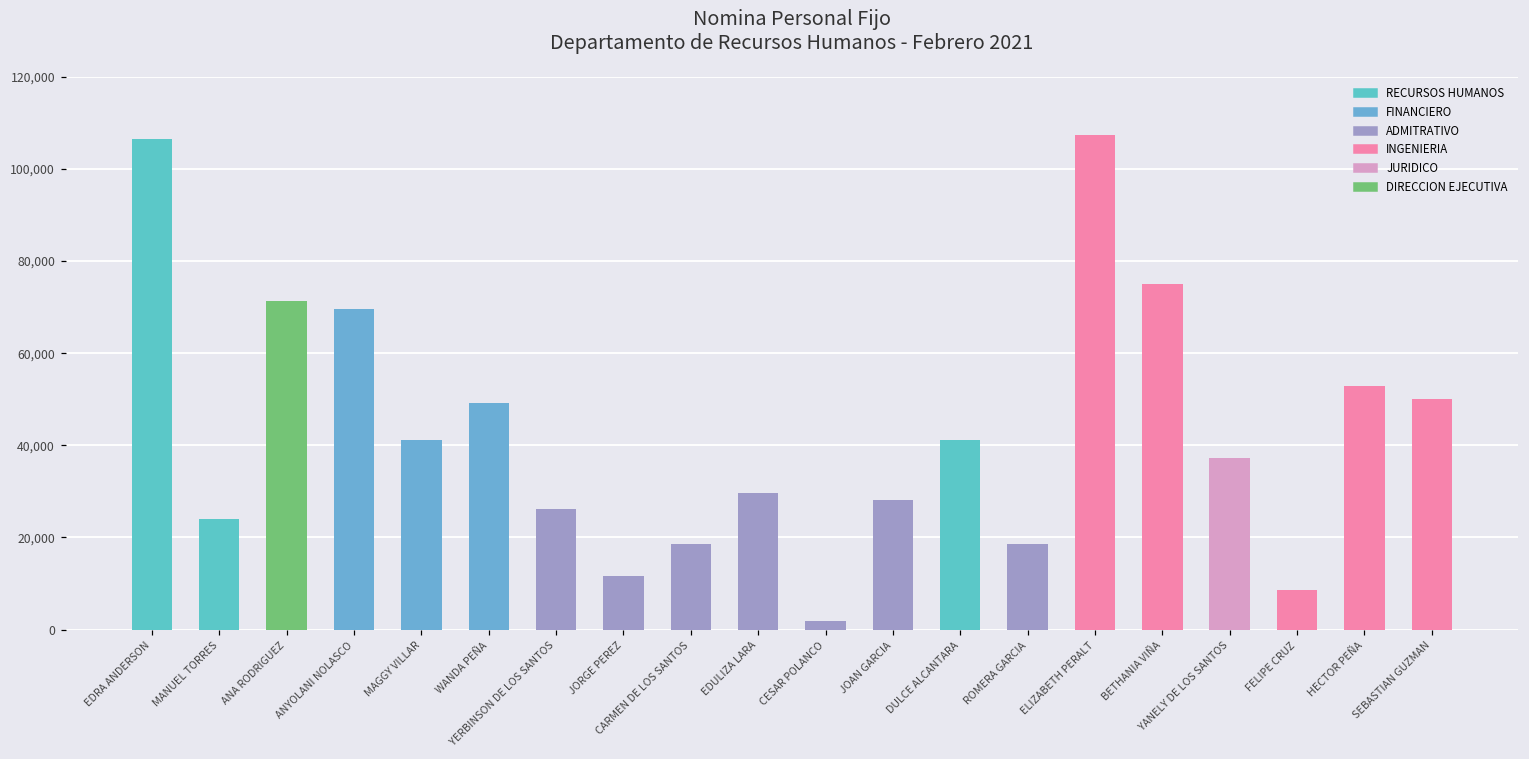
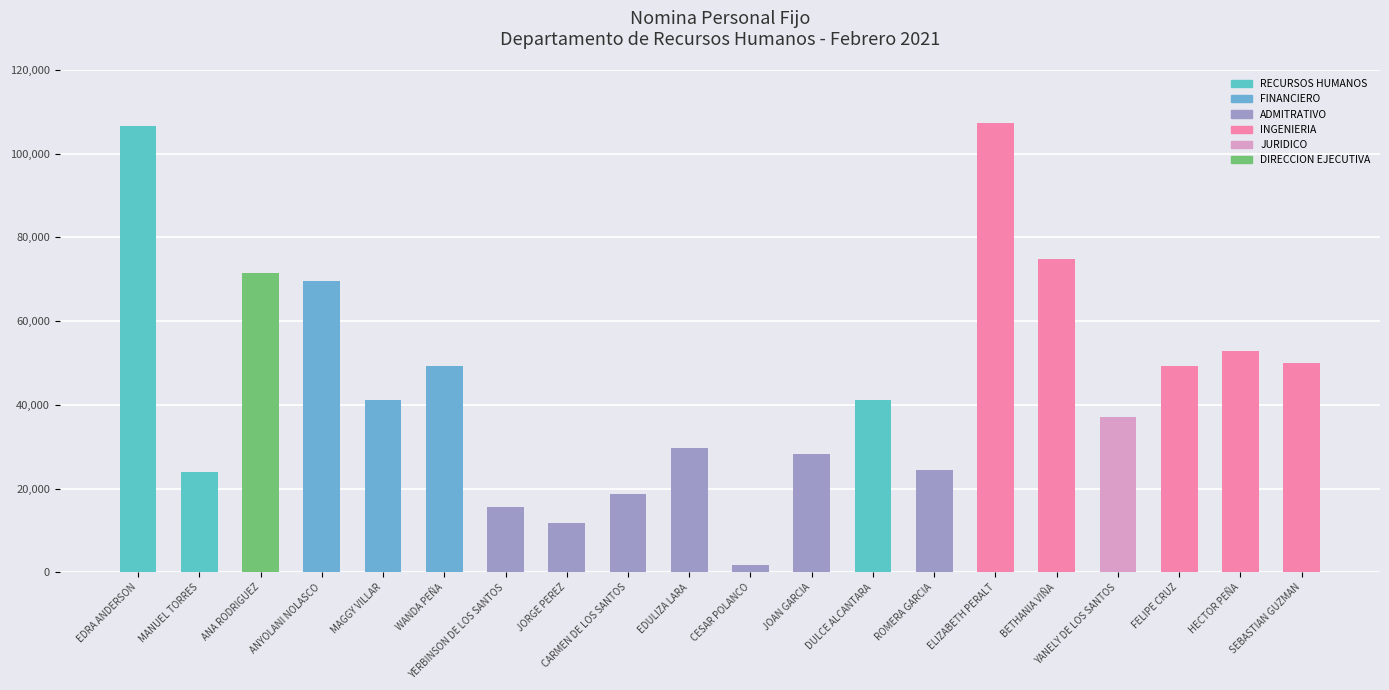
YERBINSON DE LOS SANTOS: 26,000 -> 16,000
ROMERA GARCIA: 19,000 -> 24,000
FELIPE CRUZ: 9,000 -> 49,000
